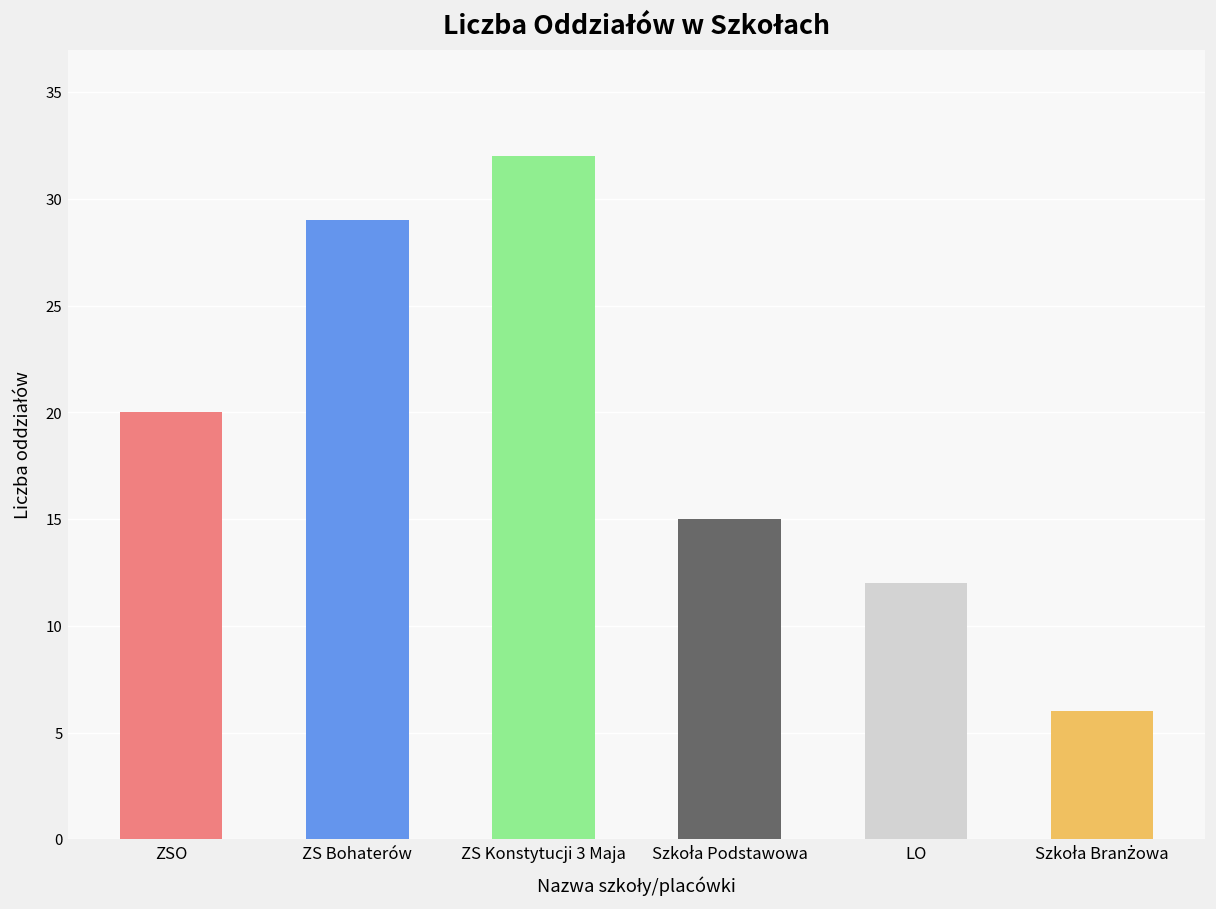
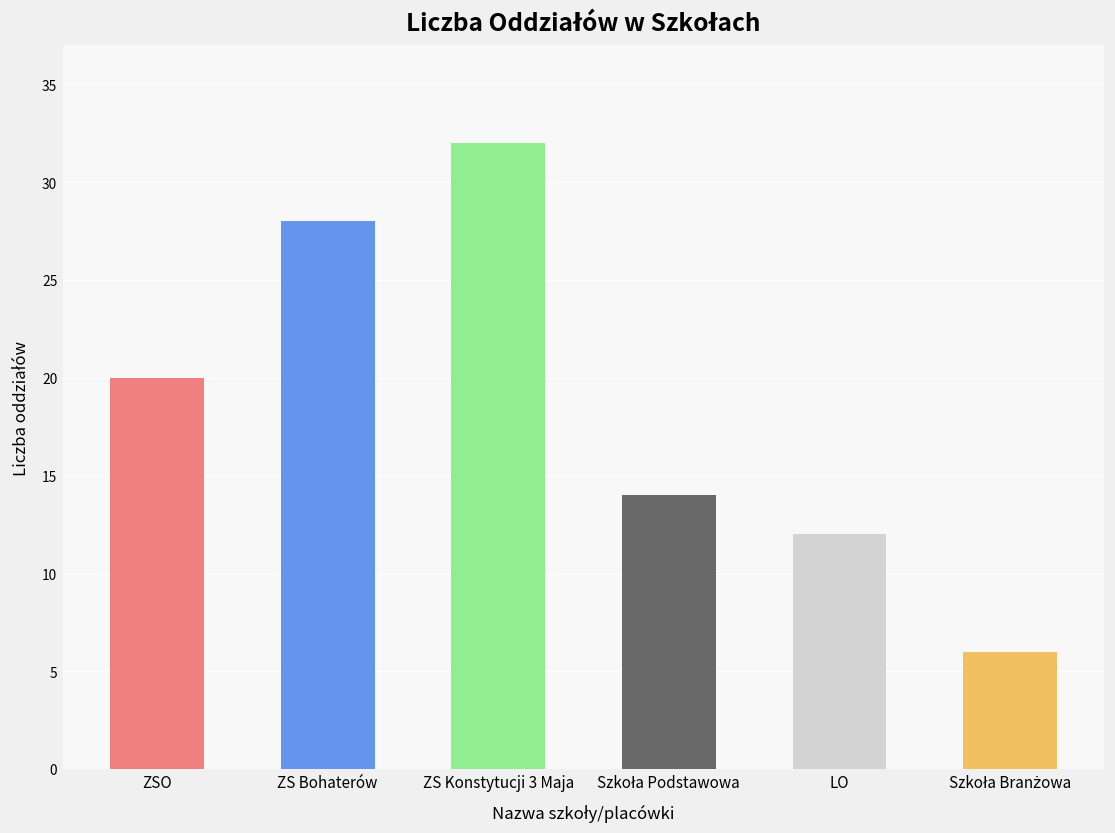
ZS Bohaterów: 29 -> 28
Szkoła Podstawowa: 15 -> 14
